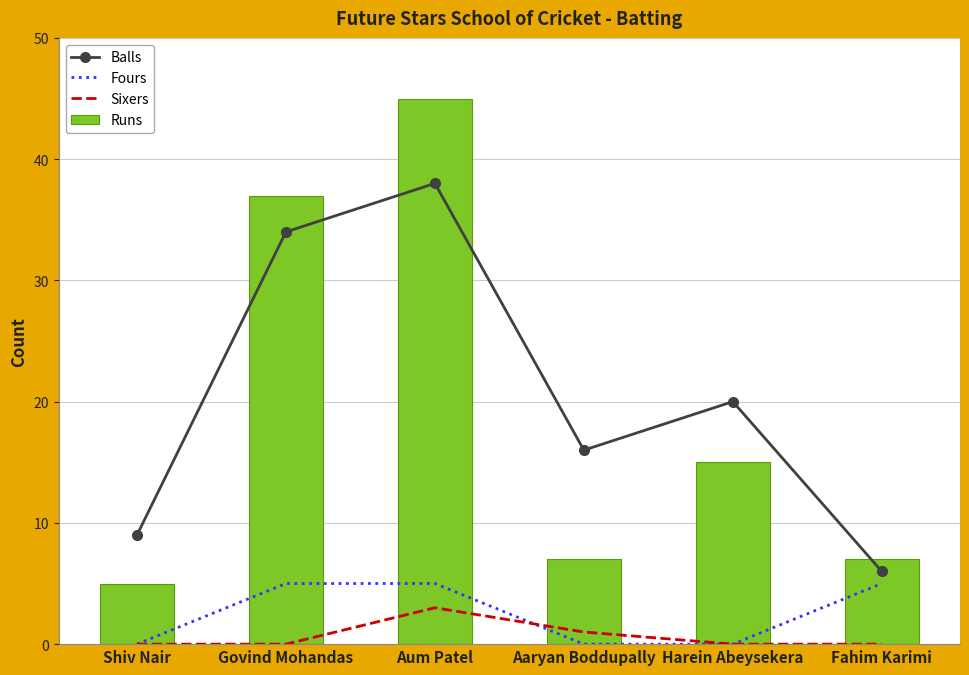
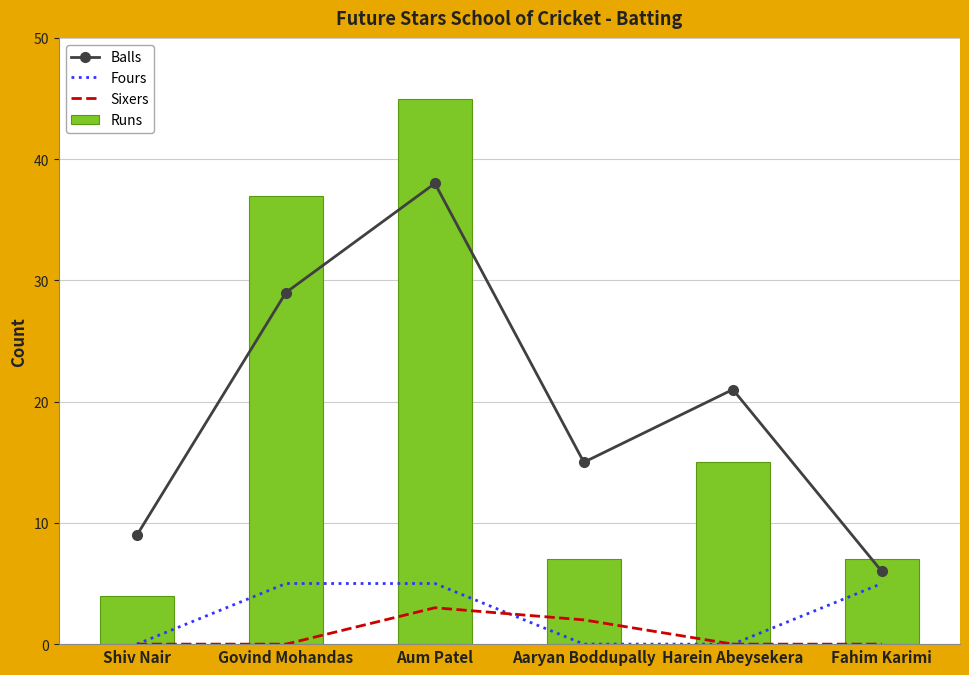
Runs, Shiv Nair: 5 -> 4
Balls, Govind Mohandas: 34 -> 29
Balls, Aaryan Boddupally: 16 -> 15
Sixers, Aaryan Boddupally: 1 -> 2
Balls, Harein Abeysekera: 20 -> 21
